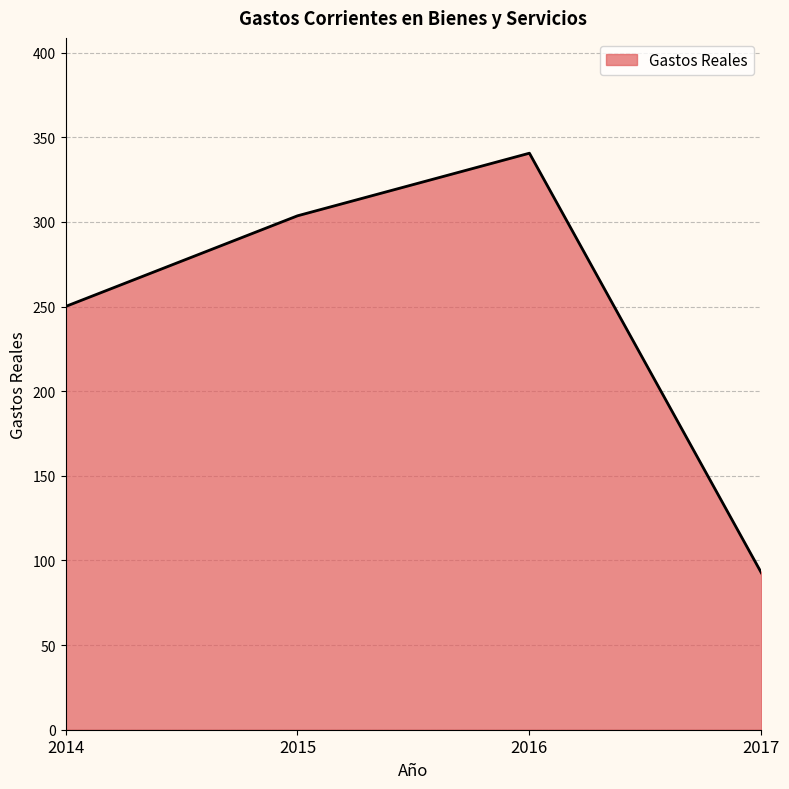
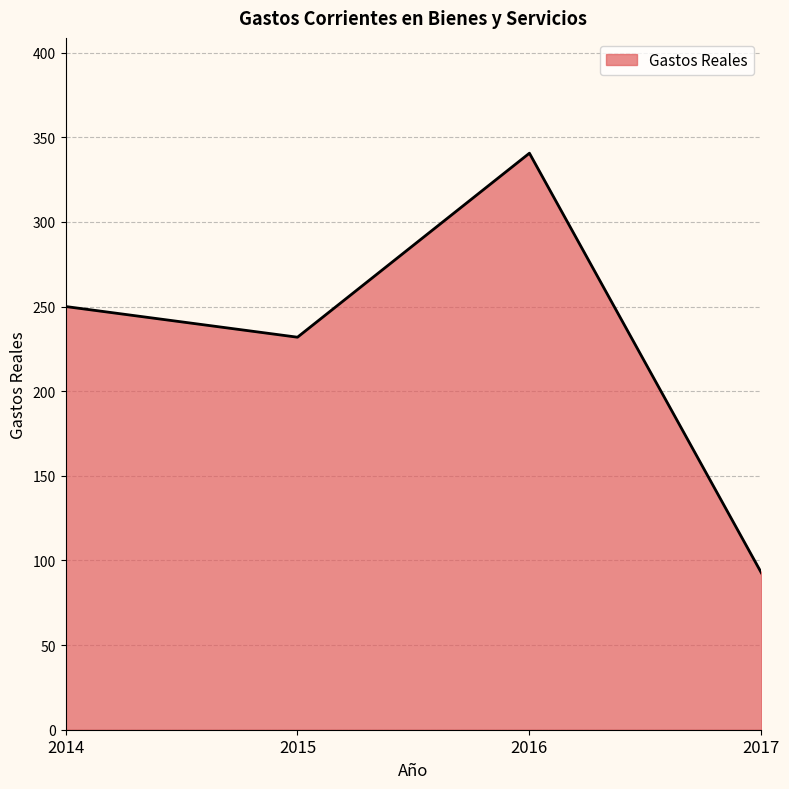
2015: 304 -> 232
